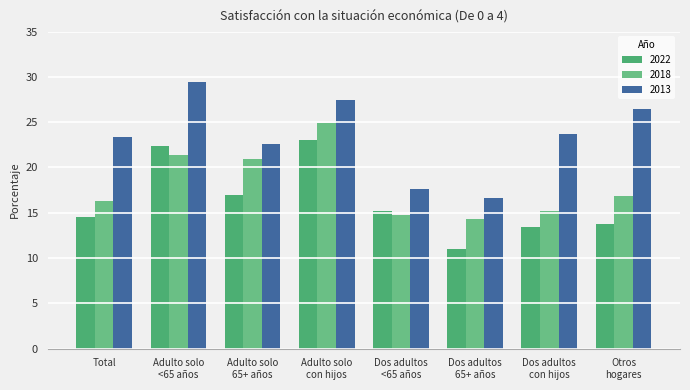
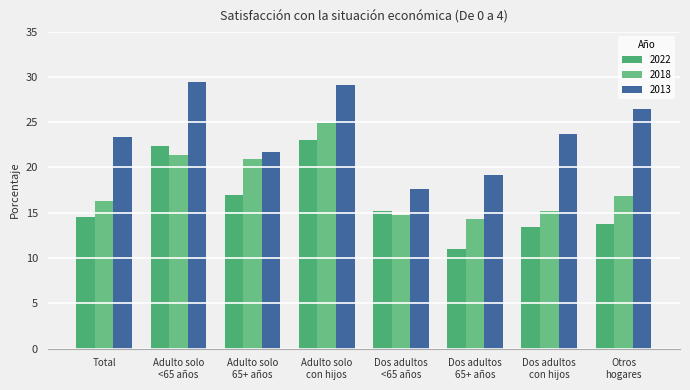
2013, Adulto solo 65+ años: 23 -> 22
2013, Adulto solo con hijos: 27 -> 29
2013, Dos adultos 65+ años: 17 -> 19
